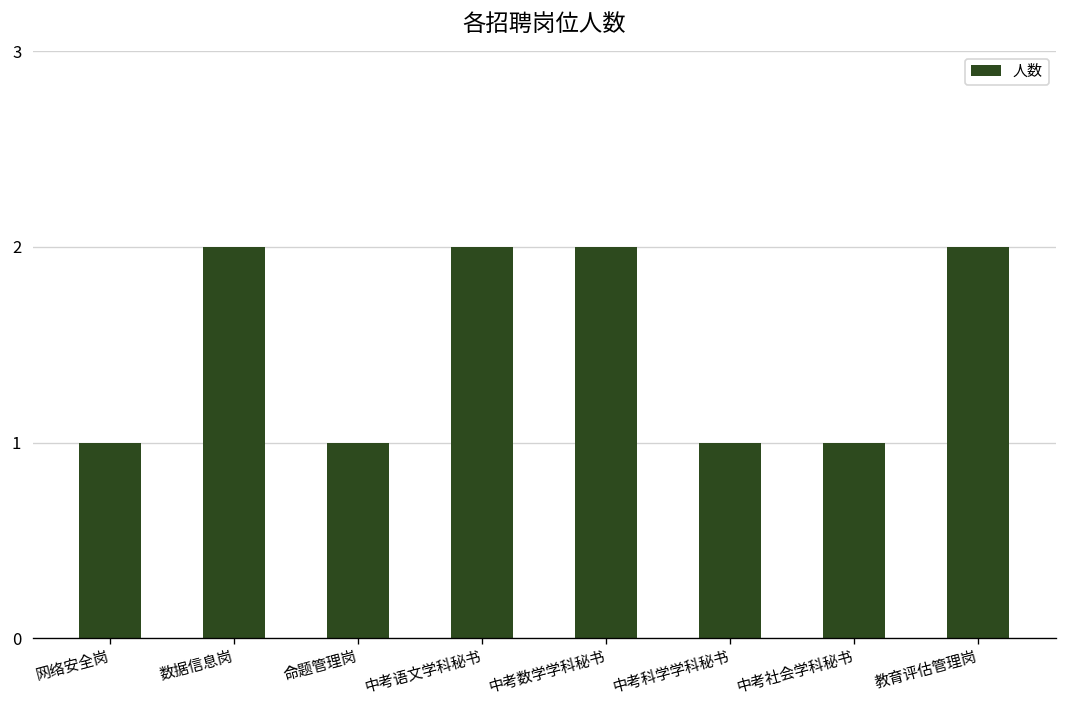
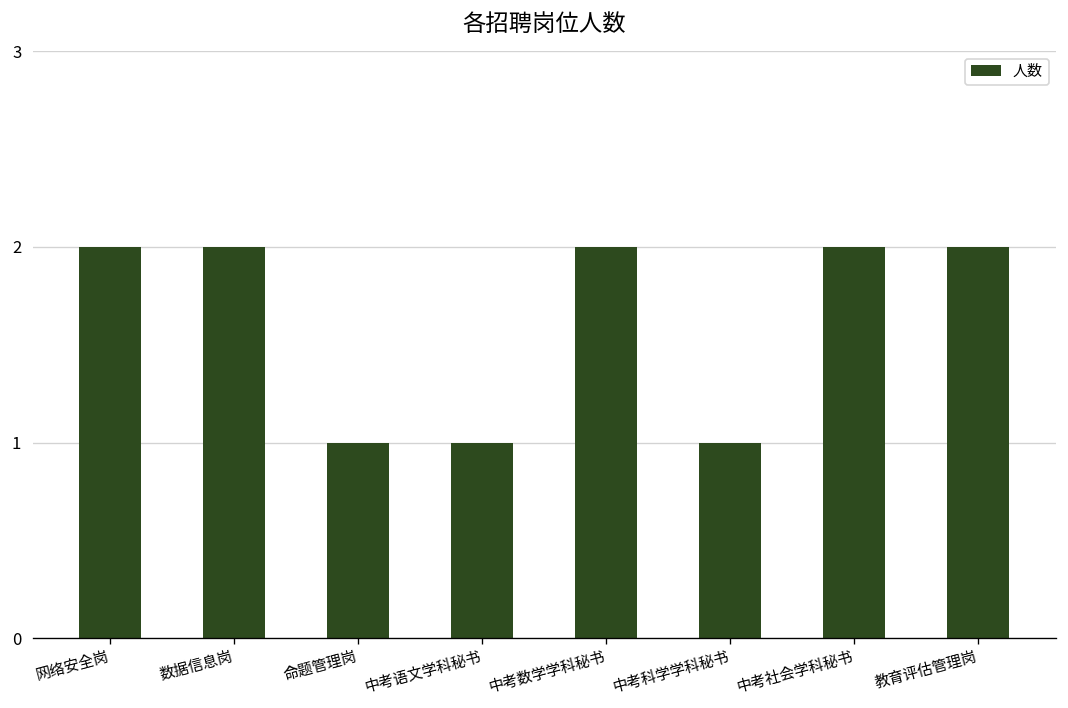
网络安全岗: 1 -> 2
中考语文学科秘书: 2 -> 1
中考社会学科秘书: 1 -> 2
